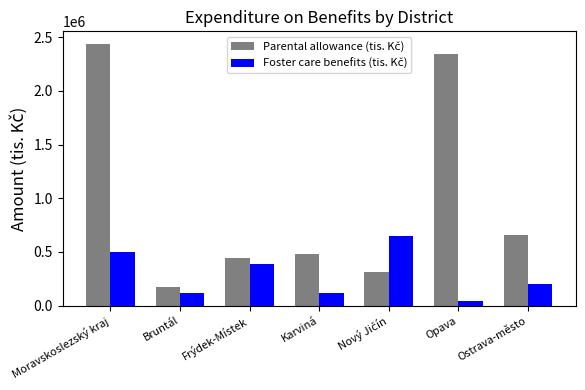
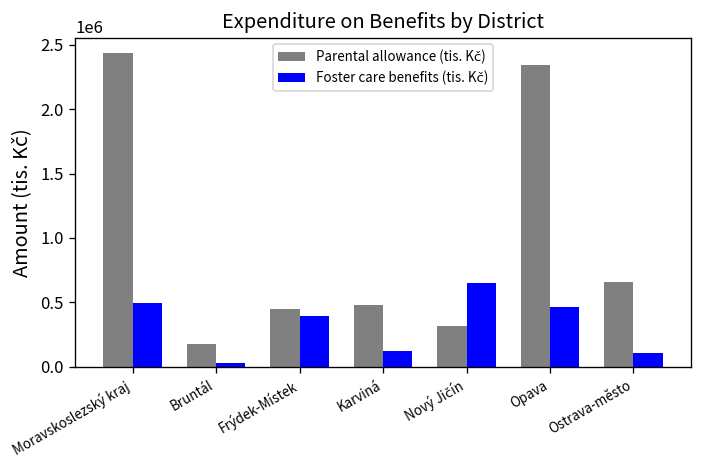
Foster care benefits (tis. Kč), Bruntál: 110000 -> 30000
Foster care benefits (tis. Kč), Opava: 40000 -> 460000
Foster care benefits (tis. Kč), Ostrava-město: 200000 -> 110000
